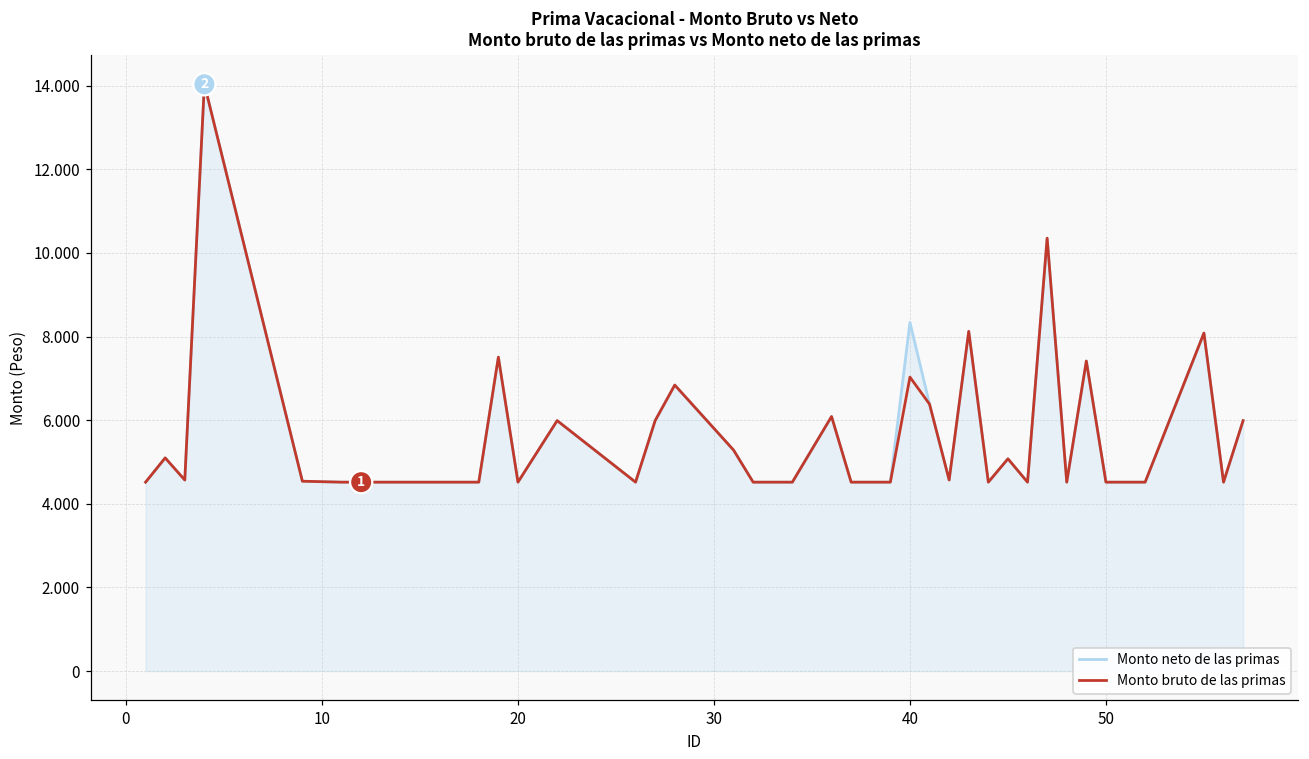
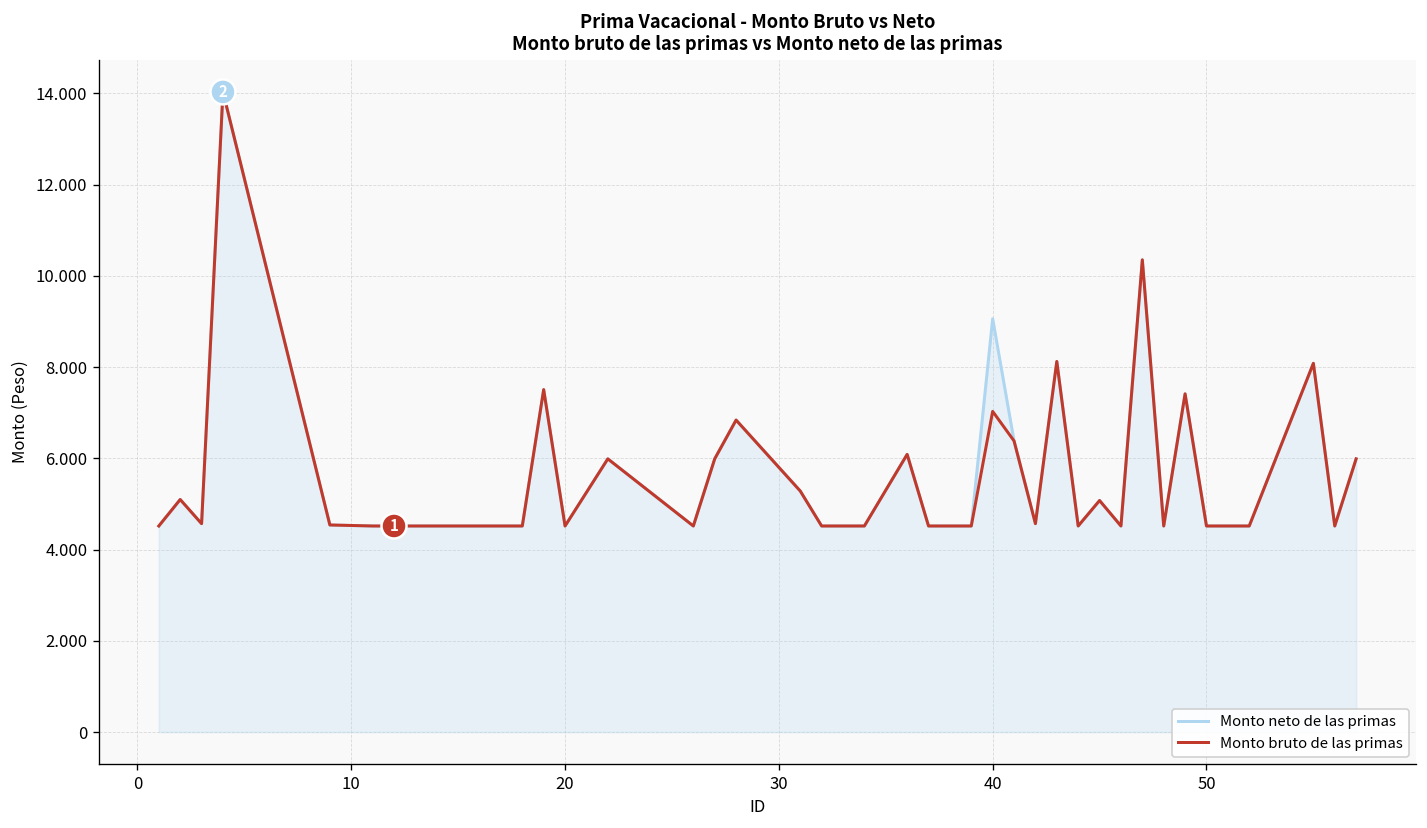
Monto neto de las primas, 40: 8.3 -> 9.1
